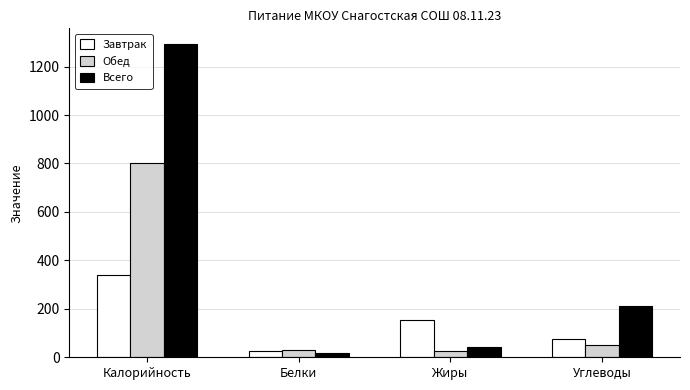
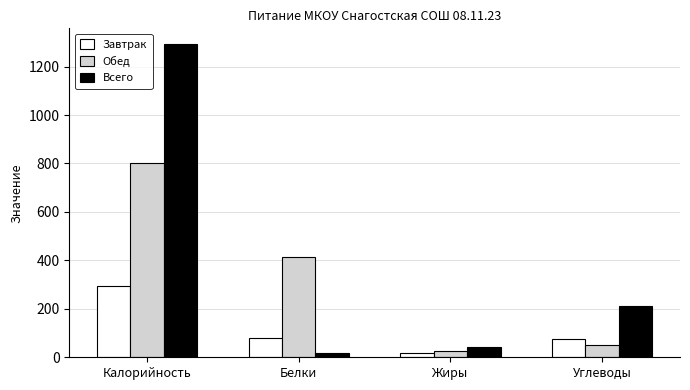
Завтрак, Калорийность: 340 -> 300
Завтрак, Белки: 30 -> 80
Обед, Белки: 30 -> 410
Завтрак, Жиры: 150 -> 20
